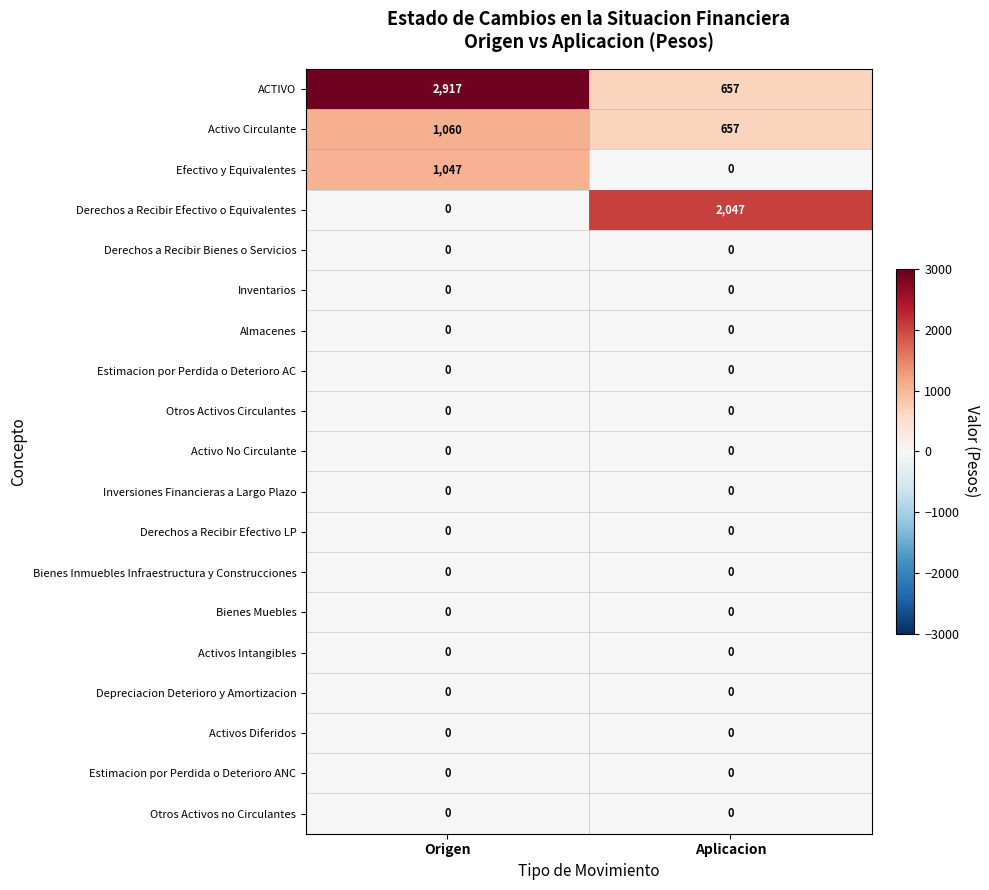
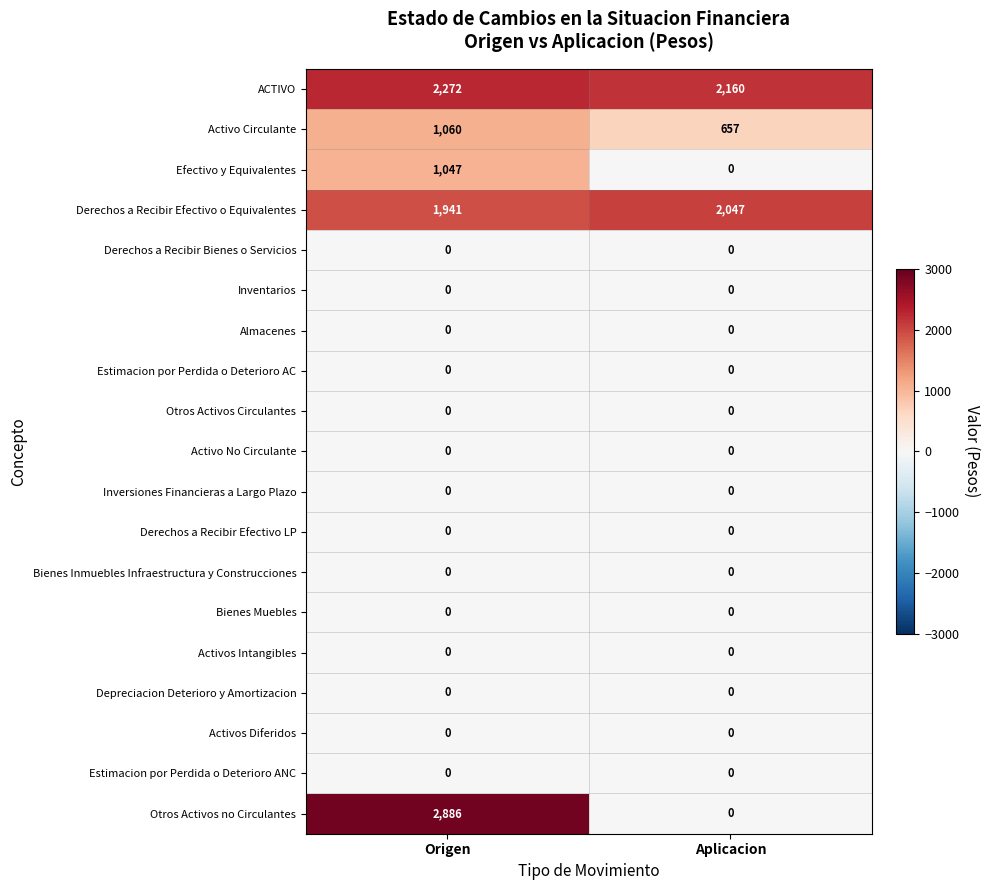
ACTIVO, Origen: 2,917 -> 2,272
ACTIVO, Aplicacion: 657 -> 2,160
Derechos a Recibir Efectivo o Equivalentes, Origen: 0 -> 1,941
Otros Activos no Circulantes, Origen: 0 -> 2,886
